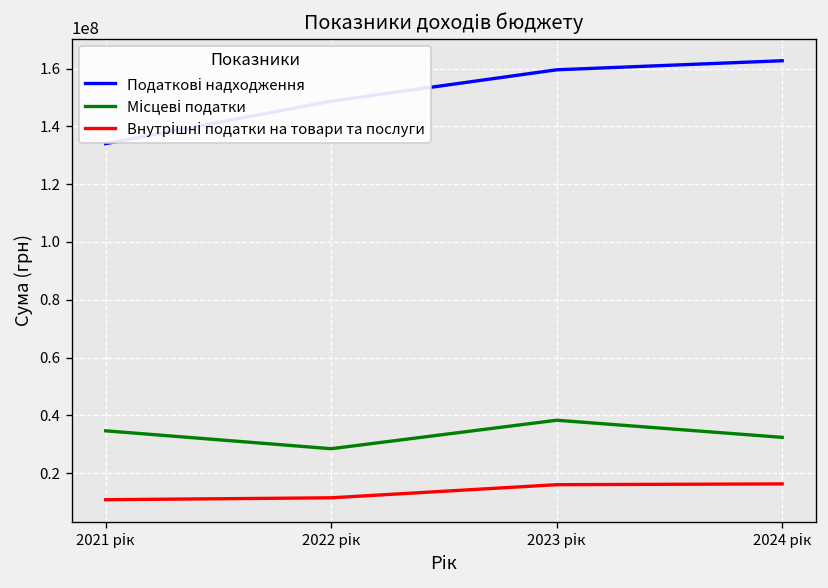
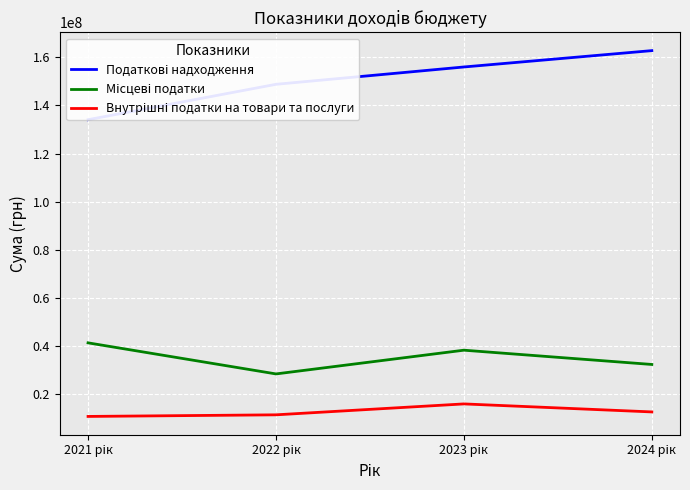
Місцеві податки, 2021 рік: 35000000 -> 41000000
Податкові надходження, 2023 рік: 160000000 -> 156000000
Внутрішні податки на товари та послуги, 2024 рік: 16000000 -> 13000000
